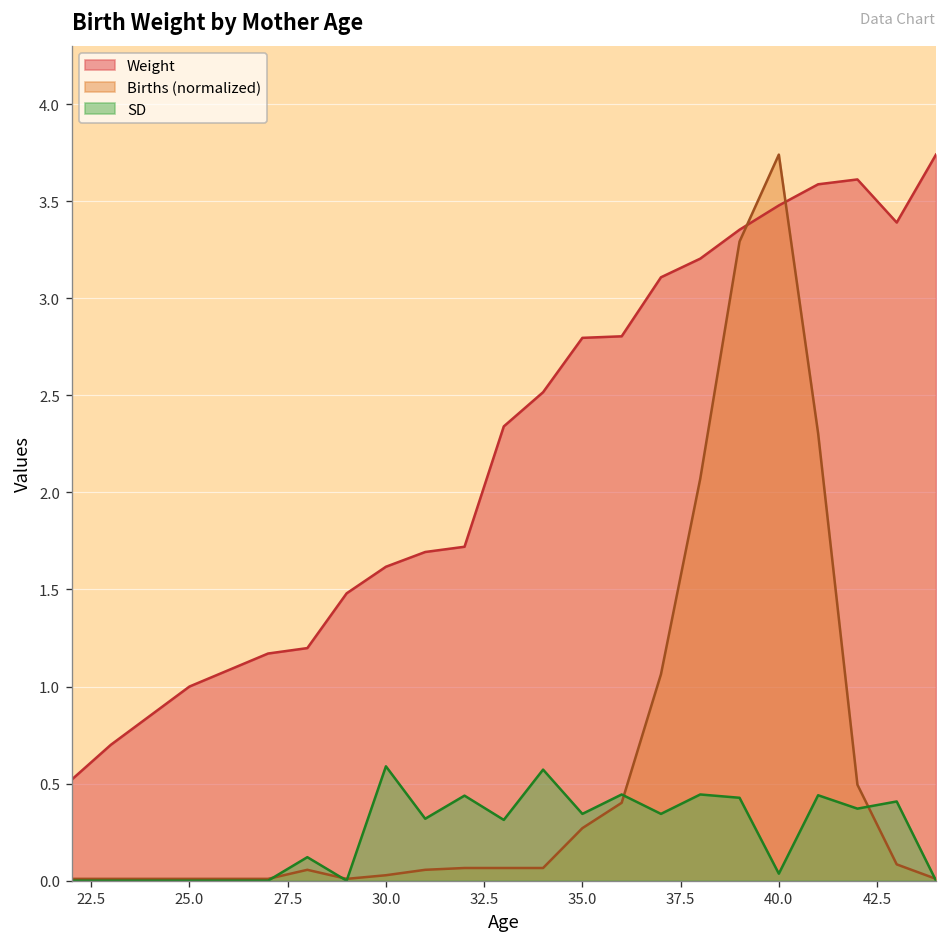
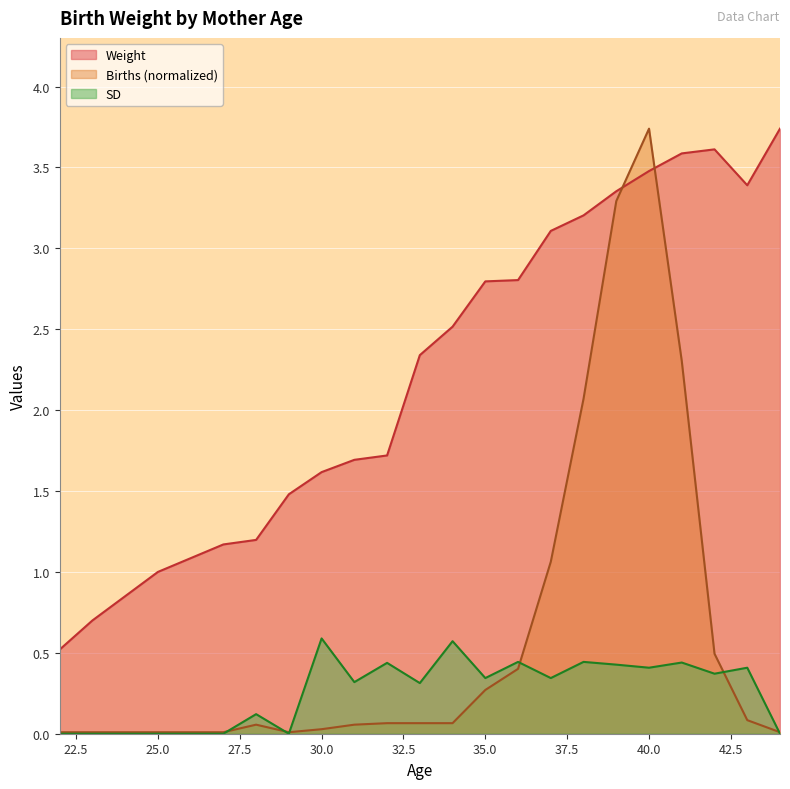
SD, 40.0: 0.04 -> 0.41
